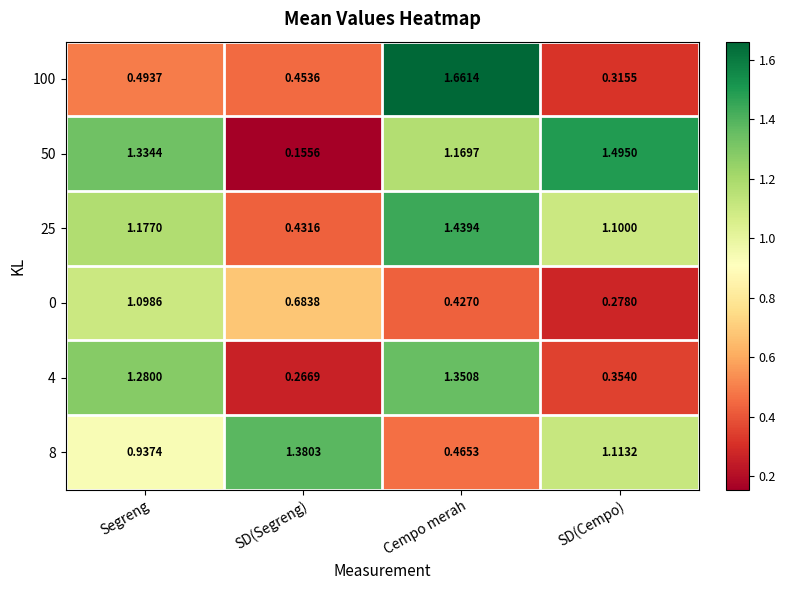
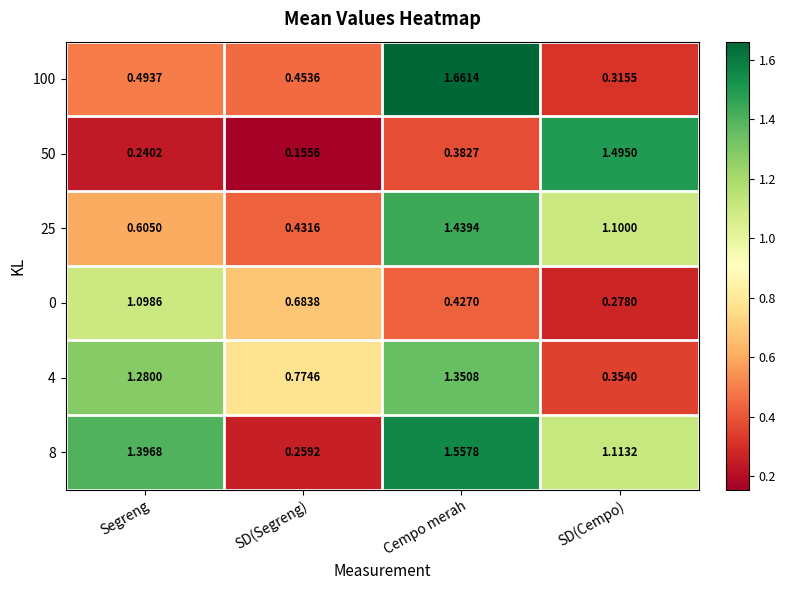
50, Segreng: 1.3344 -> 0.2402
50, Cempo merah: 1.1697 -> 0.3827
25, Segreng: 1.1770 -> 0.6050
4, SD(Segreng): 0.2669 -> 0.7746
8, Segreng: 0.9374 -> 1.3968
8, SD(Segreng): 1.3803 -> 0.2592
8, Cempo merah: 0.4653 -> 1.5578
